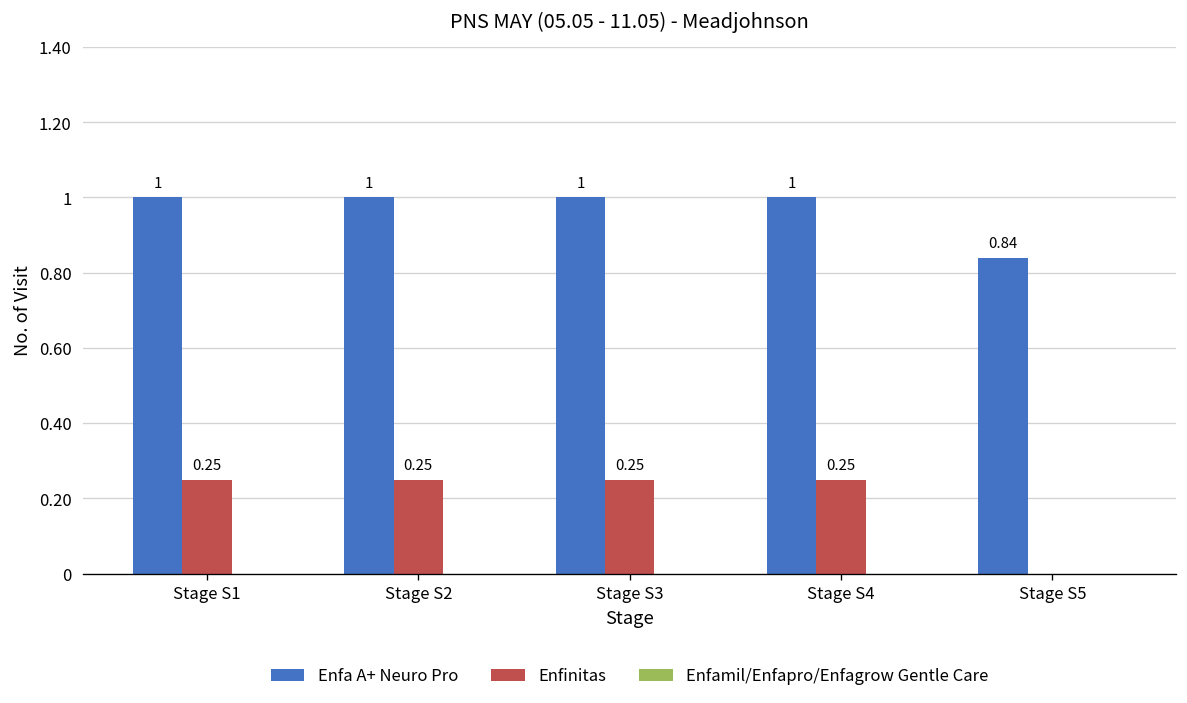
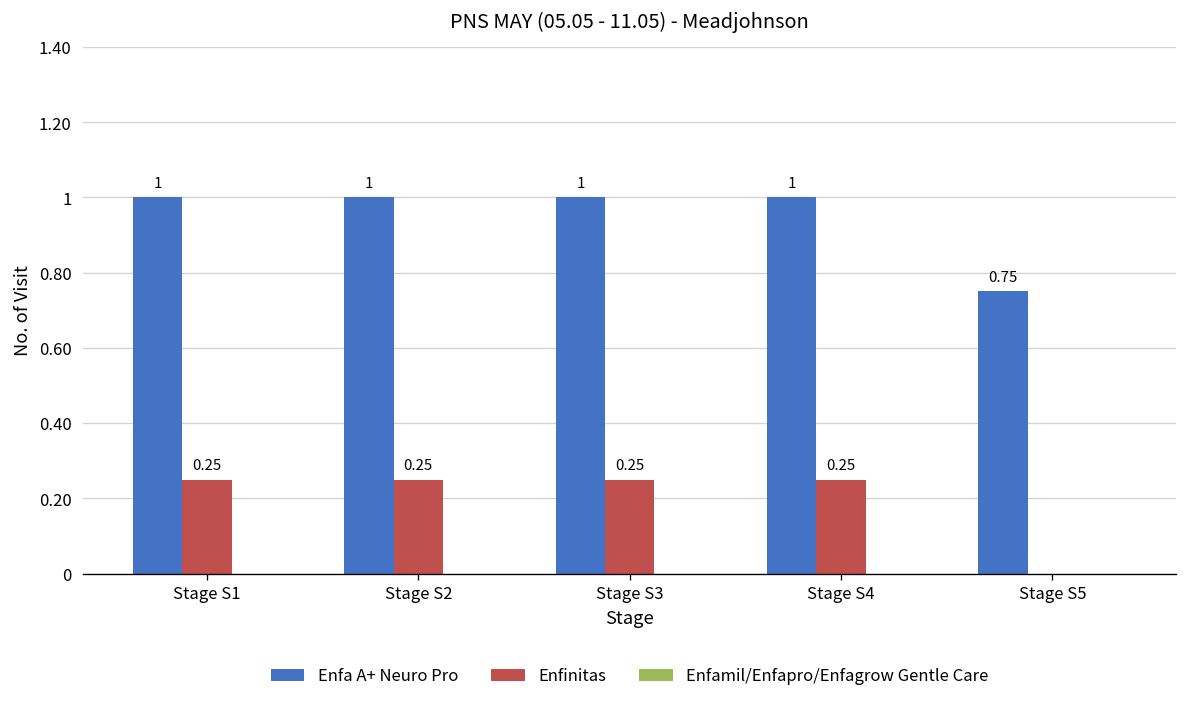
Enfa A+ Neuro Pro, Stage S5: 0.84 -> 0.75
